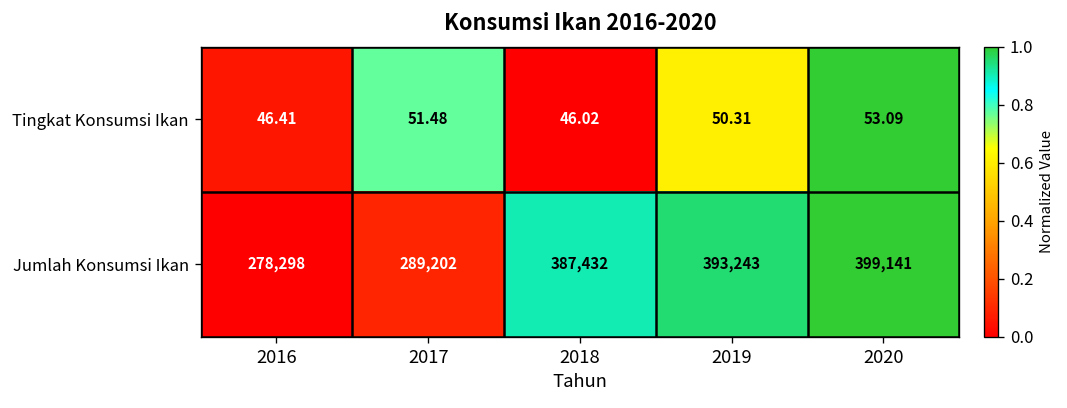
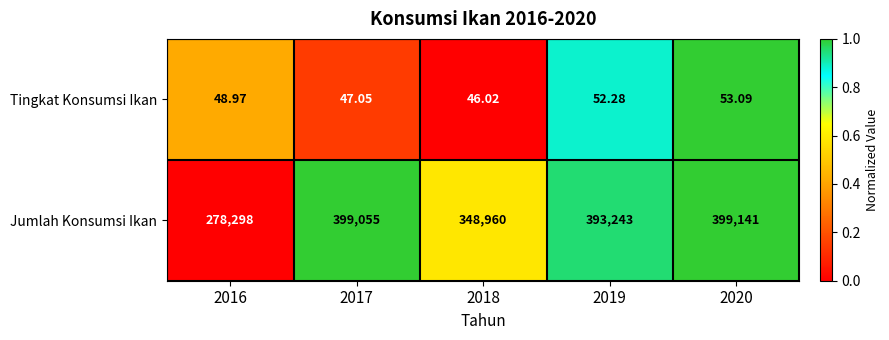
Tingkat Konsumsi Ikan, 2016: 46.41 -> 48.97
Tingkat Konsumsi Ikan, 2017: 51.48 -> 47.05
Tingkat Konsumsi Ikan, 2019: 50.31 -> 52.28
Jumlah Konsumsi Ikan, 2017: 289,202 -> 399,055
Jumlah Konsumsi Ikan, 2018: 387,432 -> 348,960
